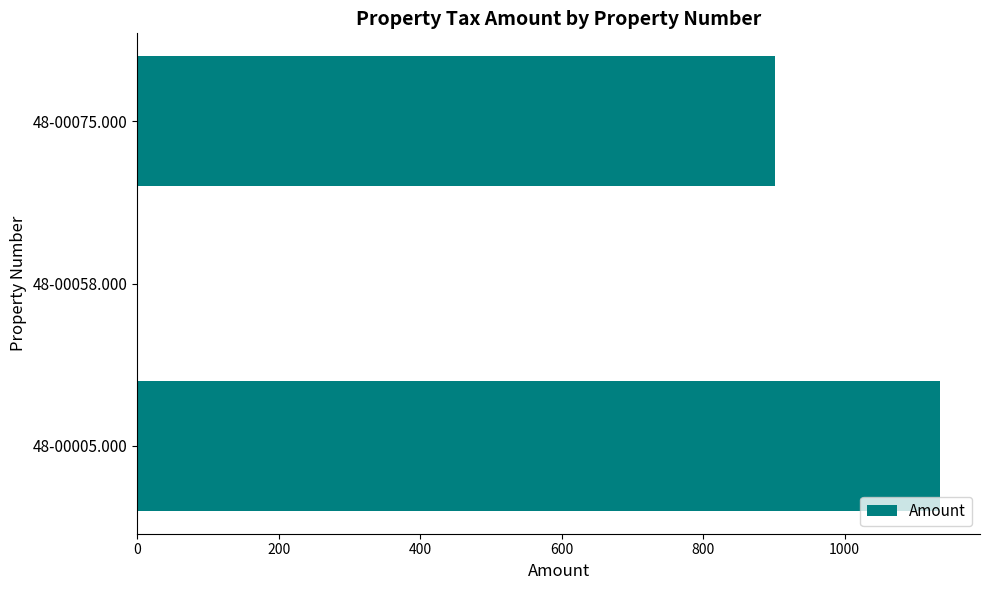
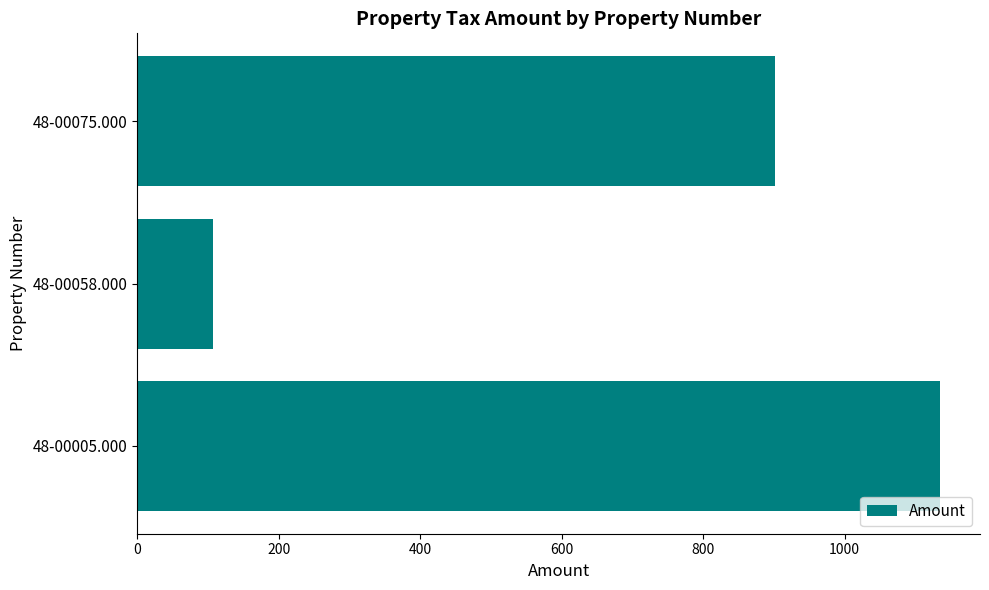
48-00058.000: 0 -> 110
